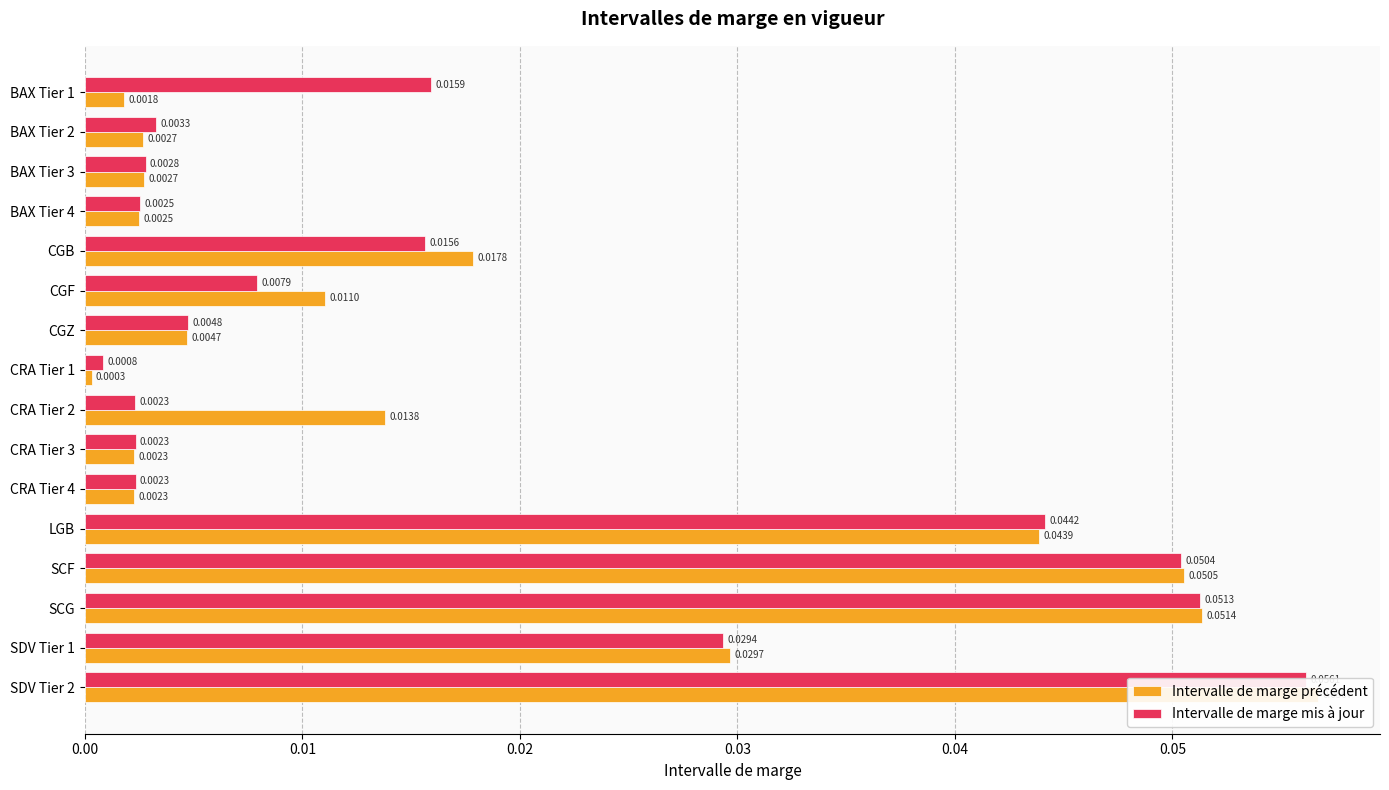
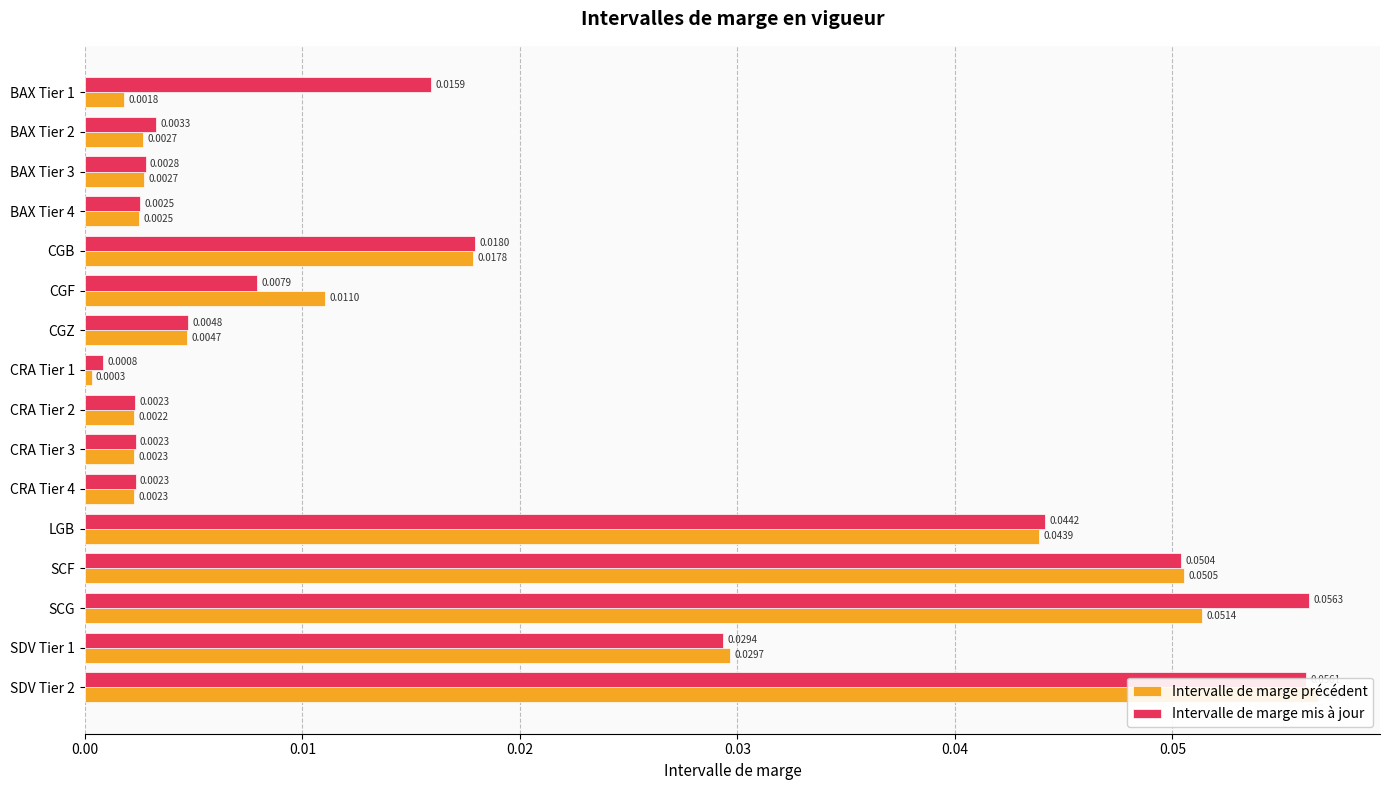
Intervalle de marge mis à jour, CGB: 0.0156 -> 0.0180
Intervalle de marge précédent, CRA Tier 2: 0.0138 -> 0.0022
Intervalle de marge mis à jour, SCG: 0.0513 -> 0.0563
